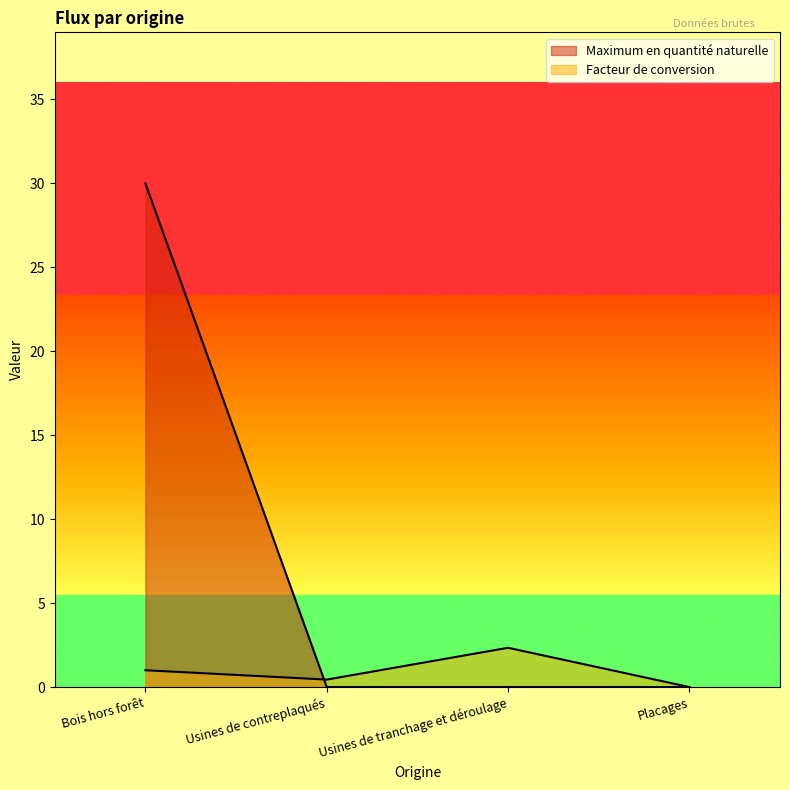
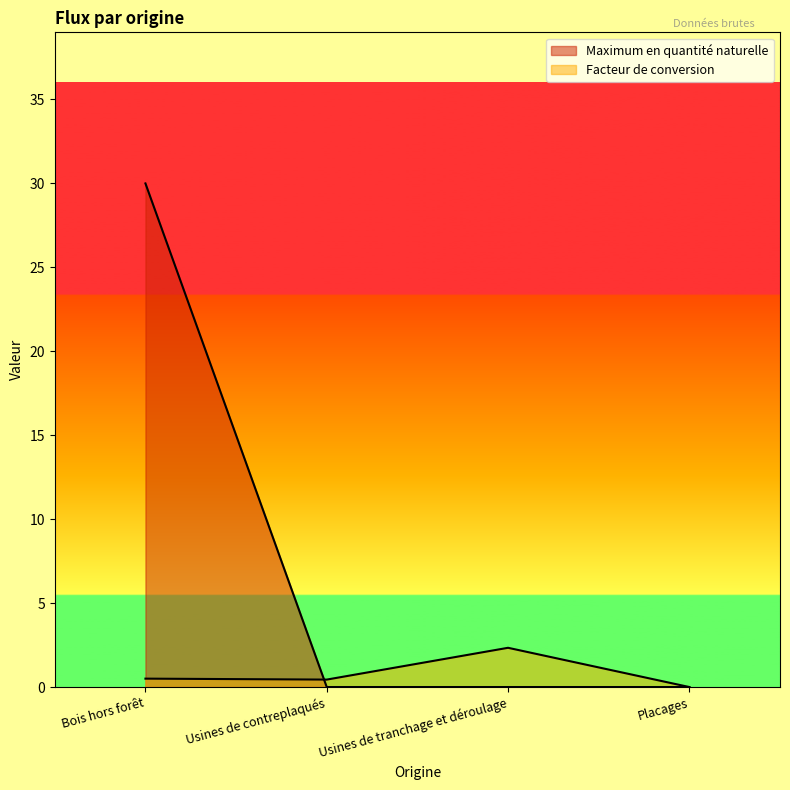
Facteur de conversion, Bois hors forêt: 1.0 -> 0.5
